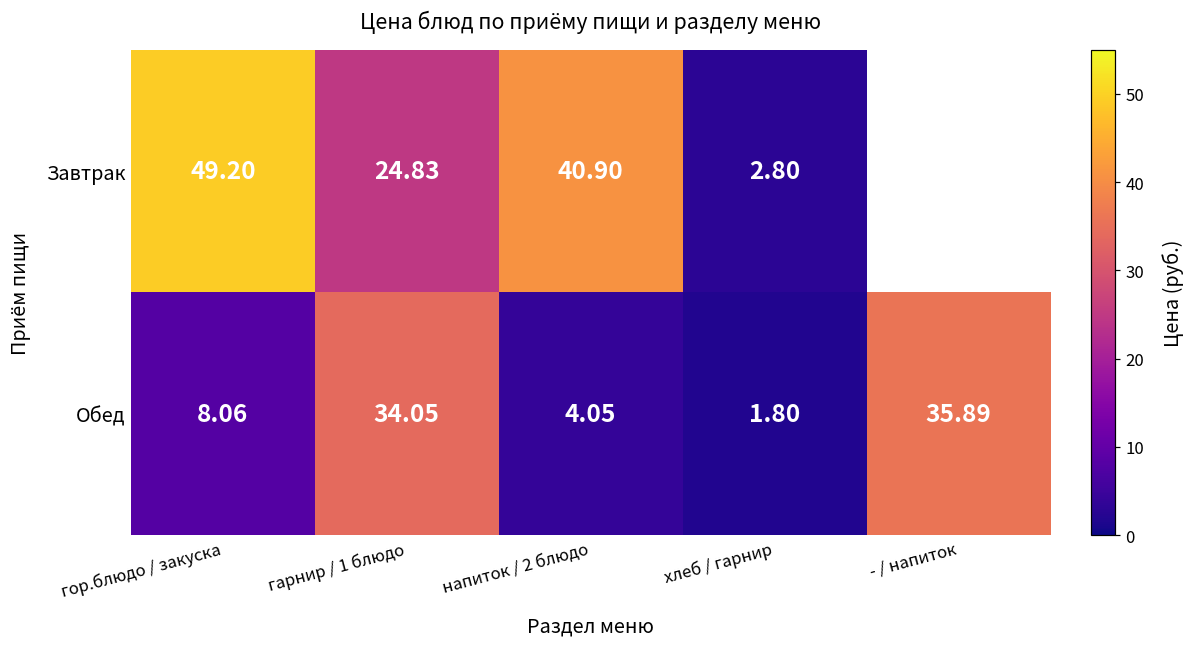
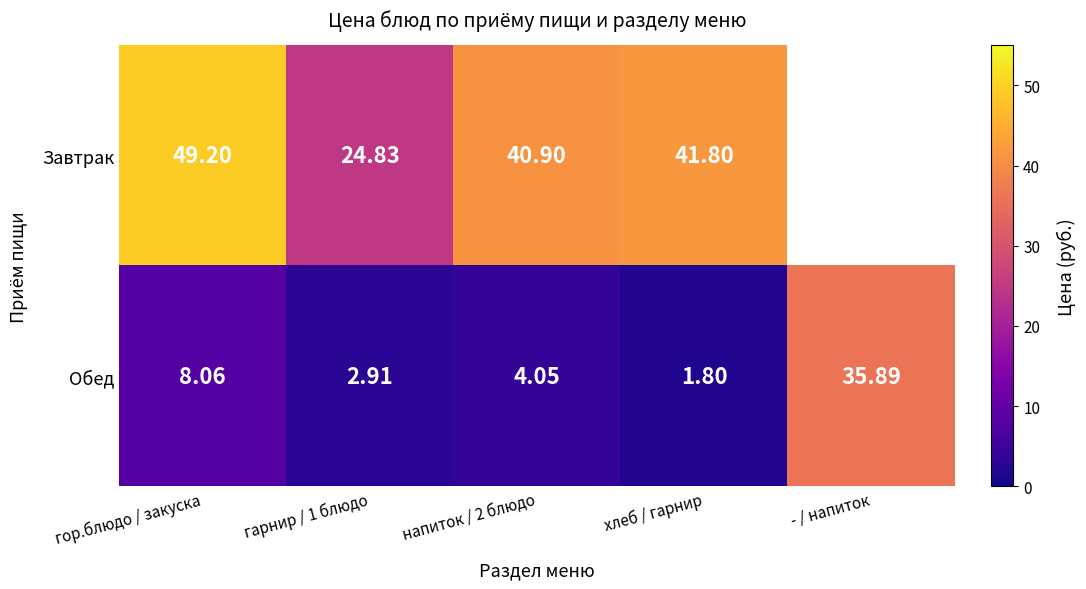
Завтрак, хлеб / гарнир: 2.80 -> 41.80
Обед, гарнир / 1 блюдо: 34.05 -> 2.91
